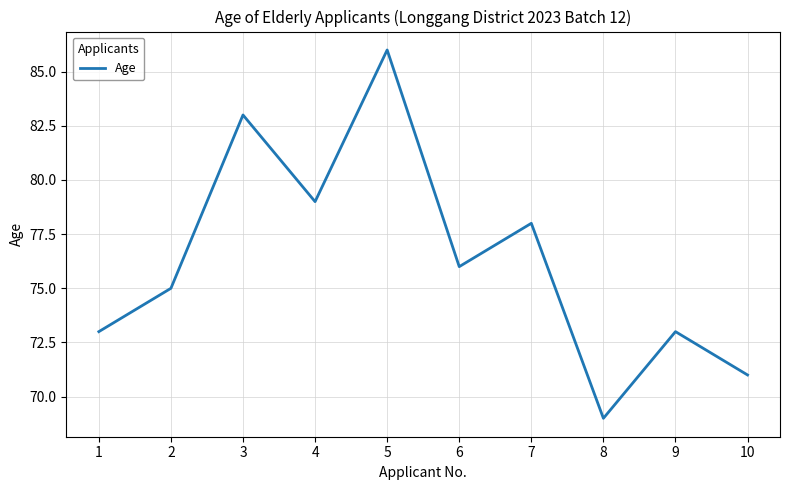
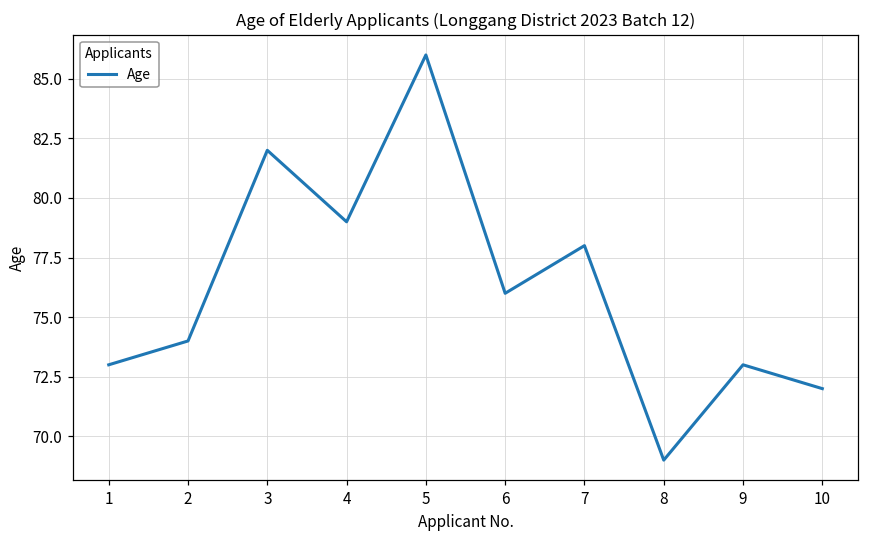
2: 75 -> 74
3: 83 -> 82
10: 71 -> 72
